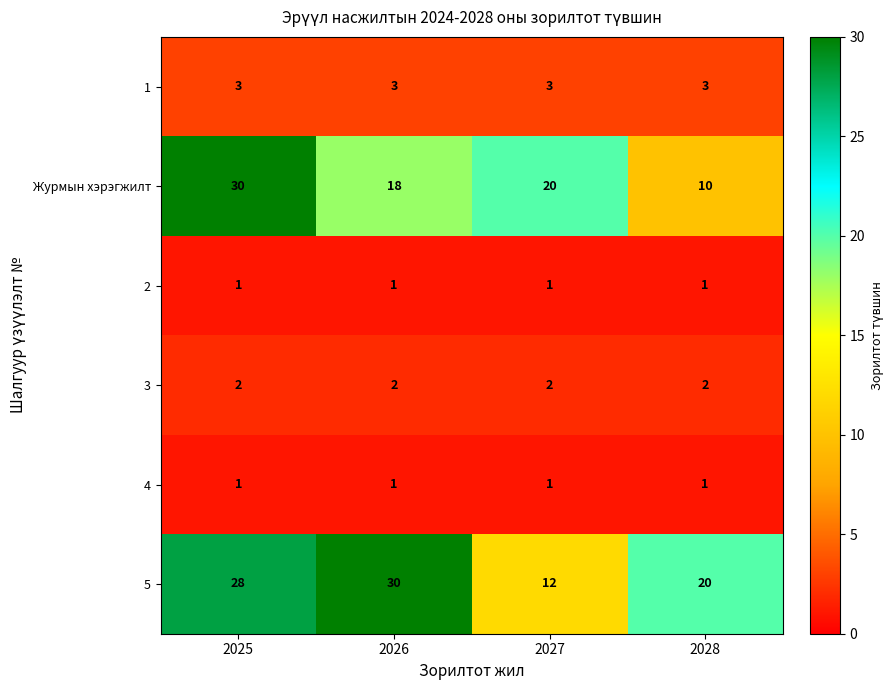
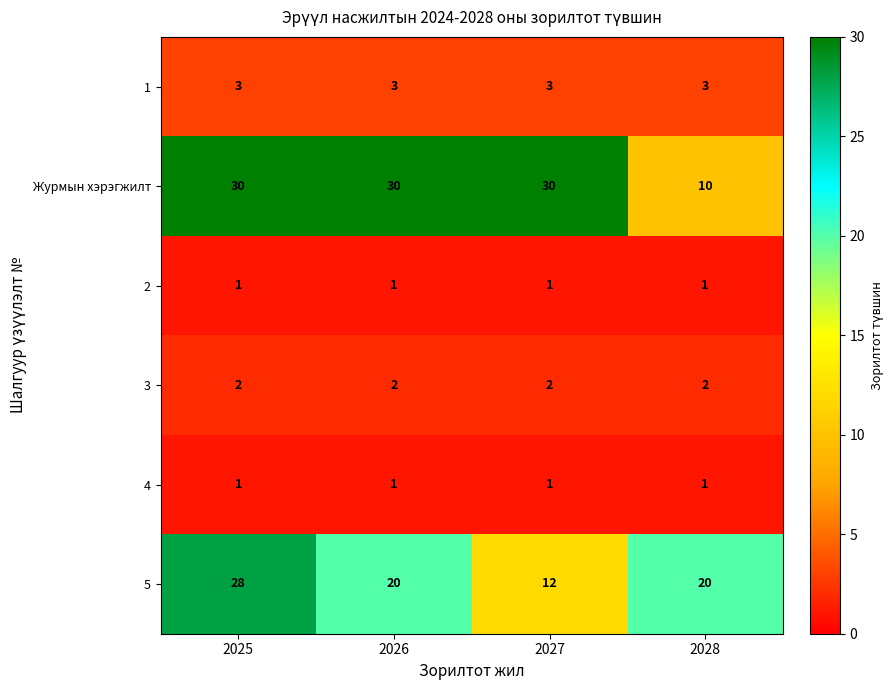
Журмын хэрэгжилт, 2026: 18 -> 30
Журмын хэрэгжилт, 2027: 20 -> 30
5, 2026: 30 -> 20
